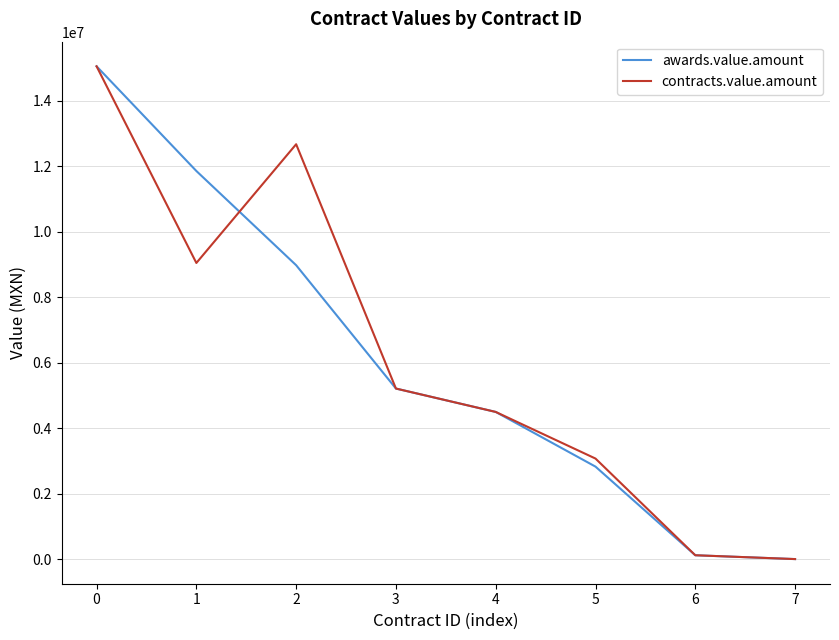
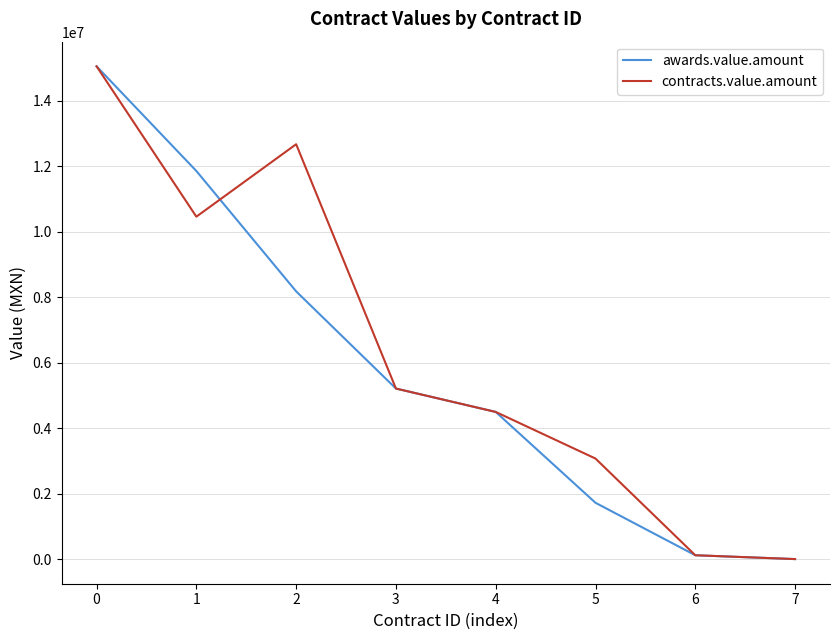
contracts.value.amount, 1: 9000000 -> 10500000
awards.value.amount, 2: 9000000 -> 8200000
awards.value.amount, 5: 2800000 -> 1700000
